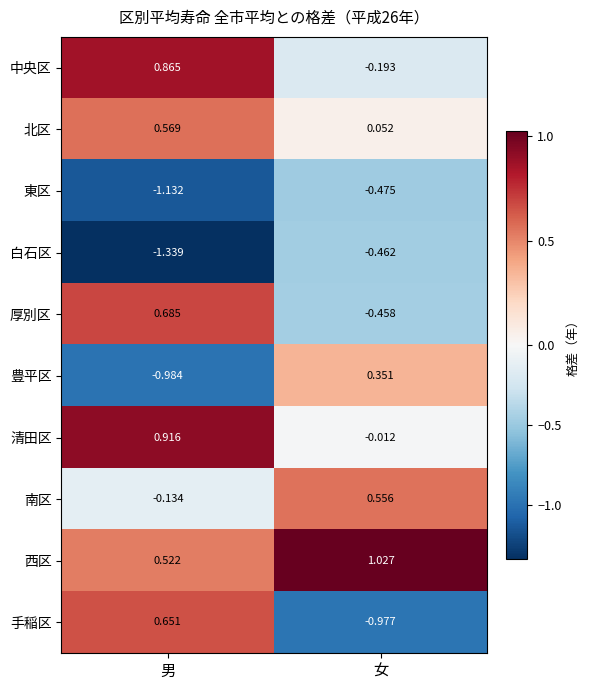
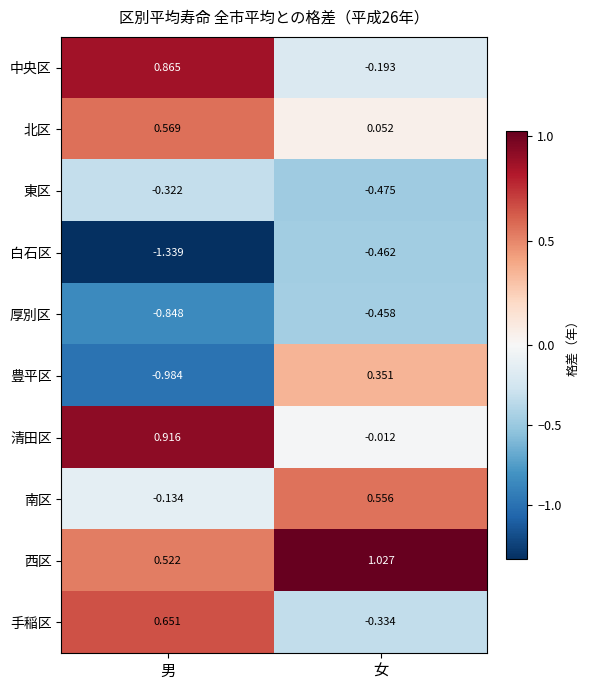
東区, 男: -1.132 -> -0.322
厚別区, 男: 0.685 -> -0.848
手稲区, 女: -0.977 -> -0.334
